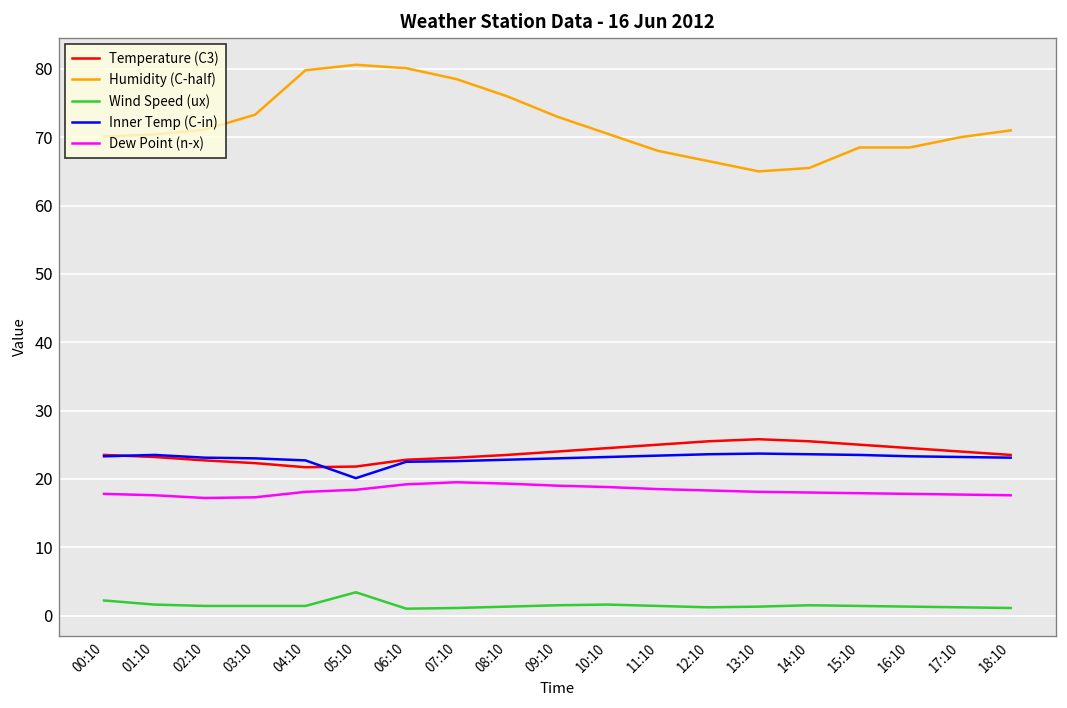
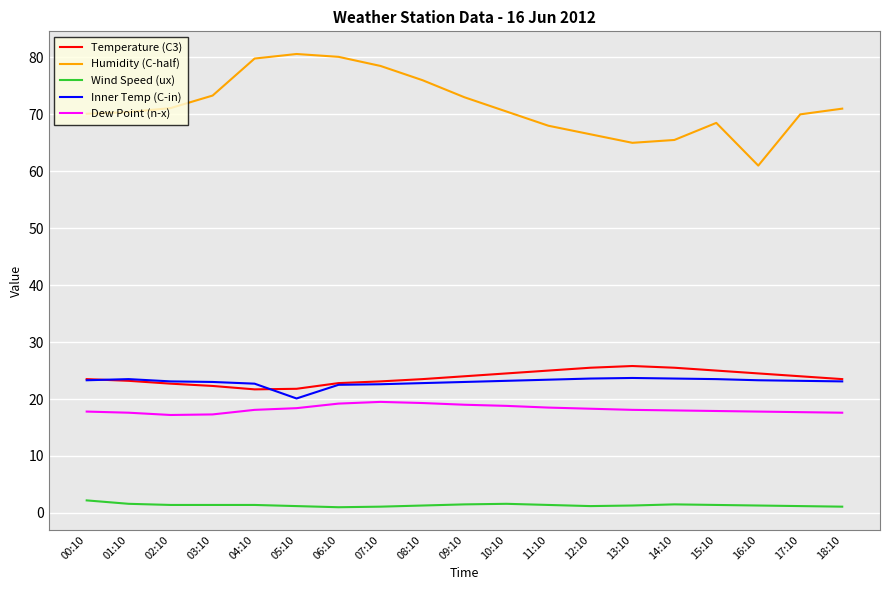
Wind Speed (ux), 05:10: 3 -> 1
Humidity (C-half), 16:10: 69 -> 61
